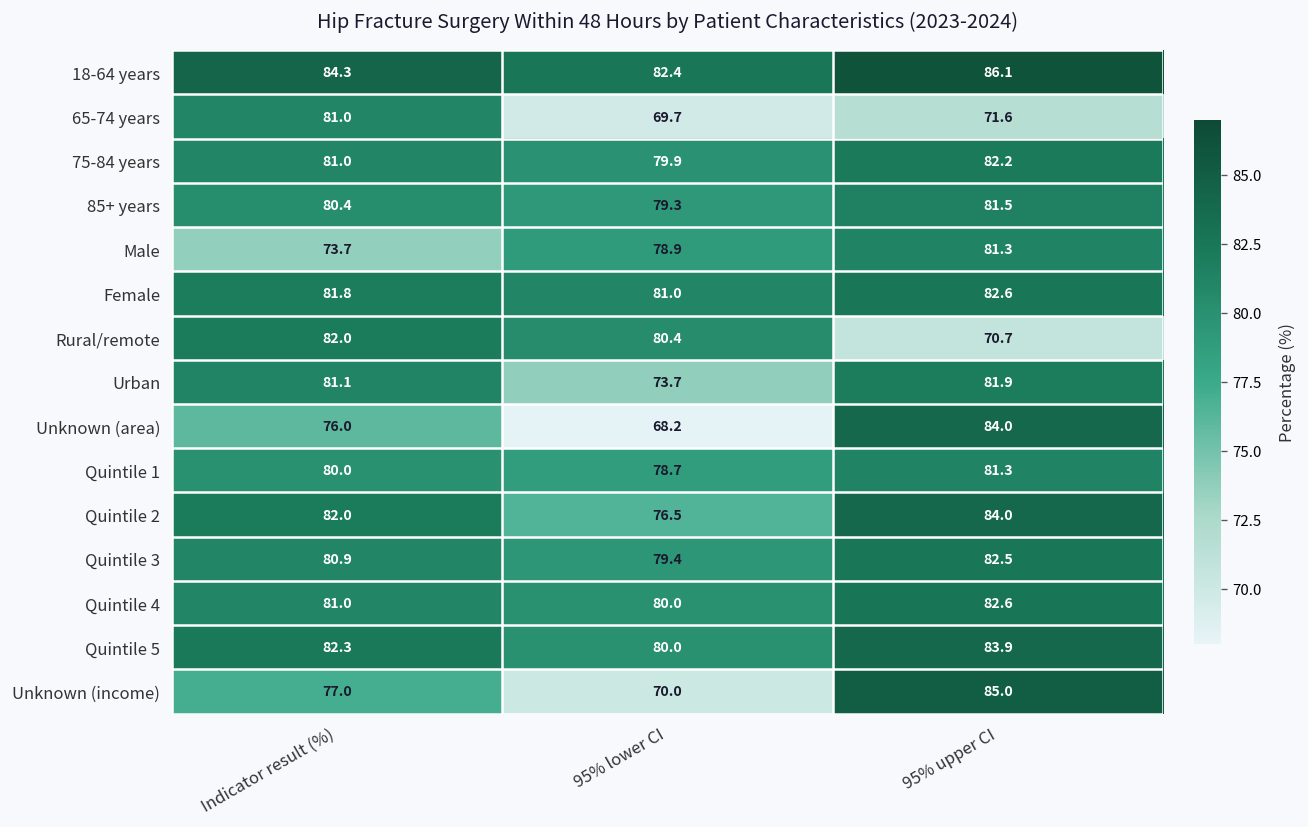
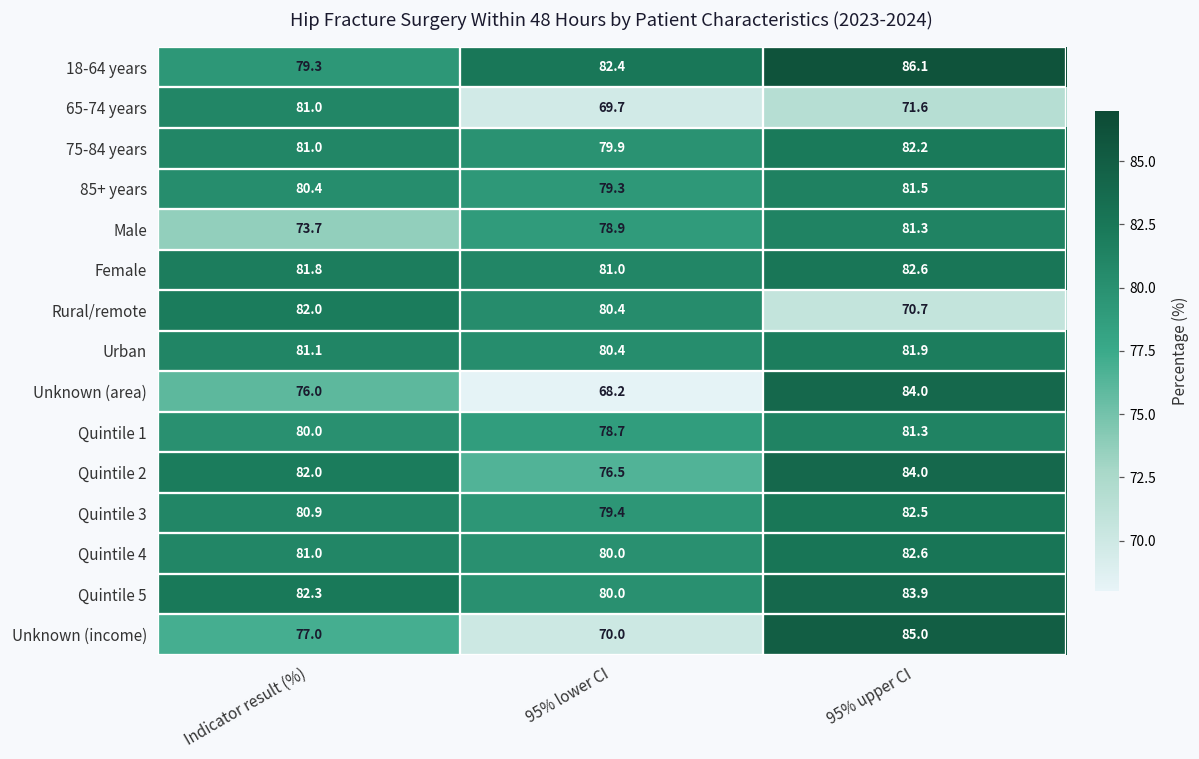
18-64 years, Indicator result (%): 84.3 -> 79.3
Urban, 95% lower CI: 73.7 -> 80.4
